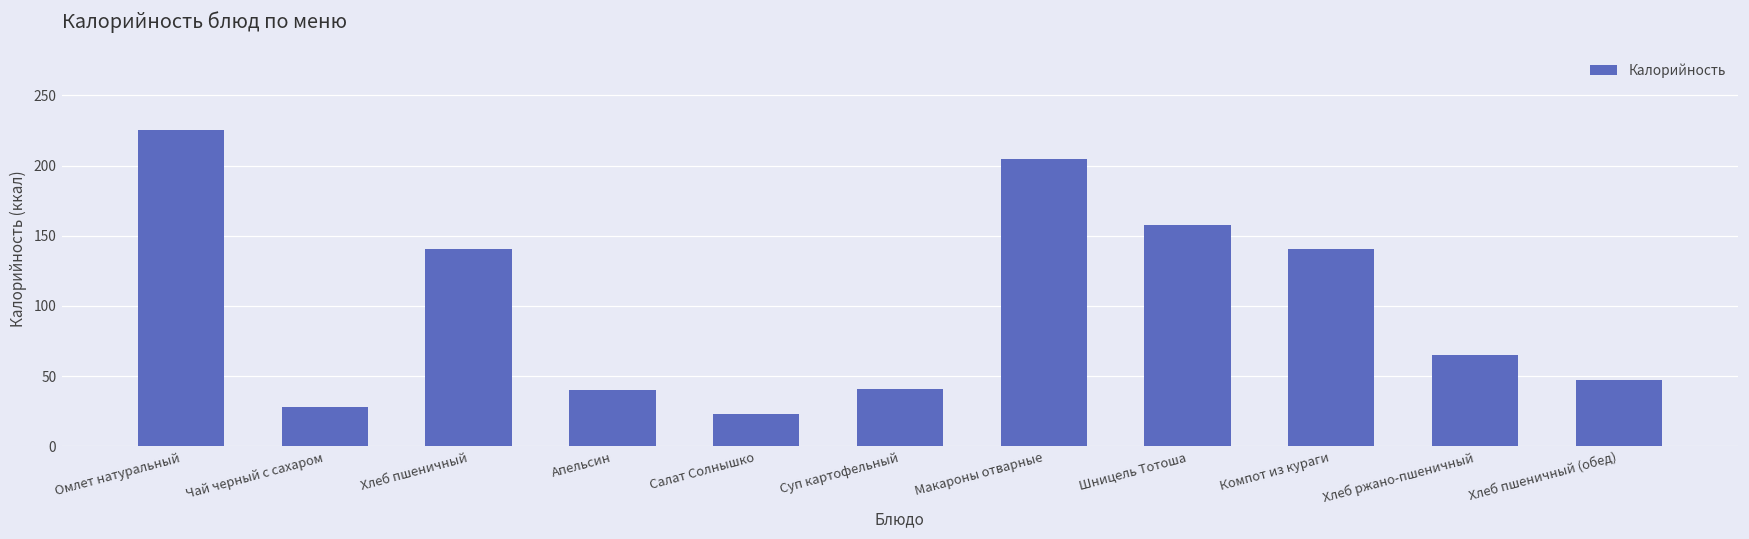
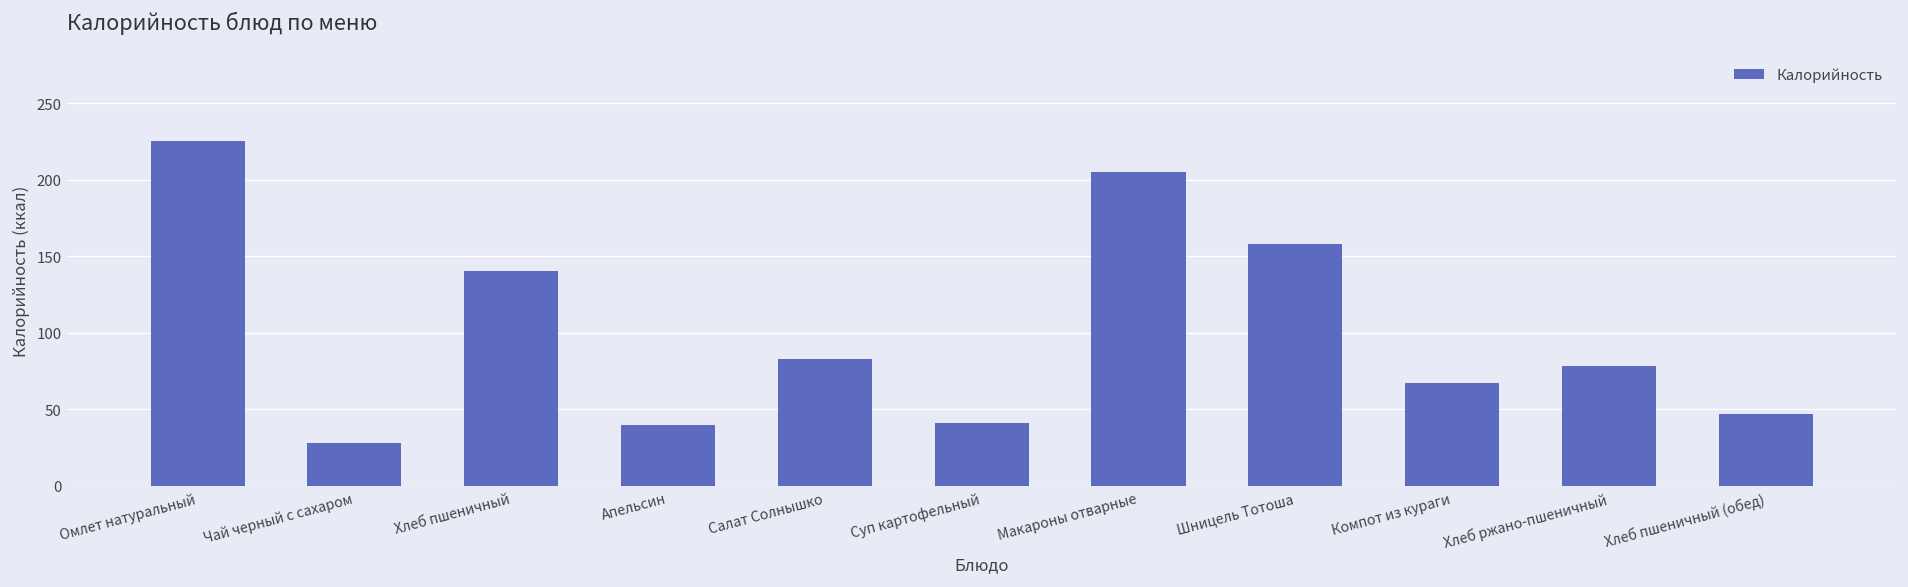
Салат Солнышко: 23 -> 83
Компот из кураги: 141 -> 67
Хлеб ржано-пшеничный: 65 -> 78
